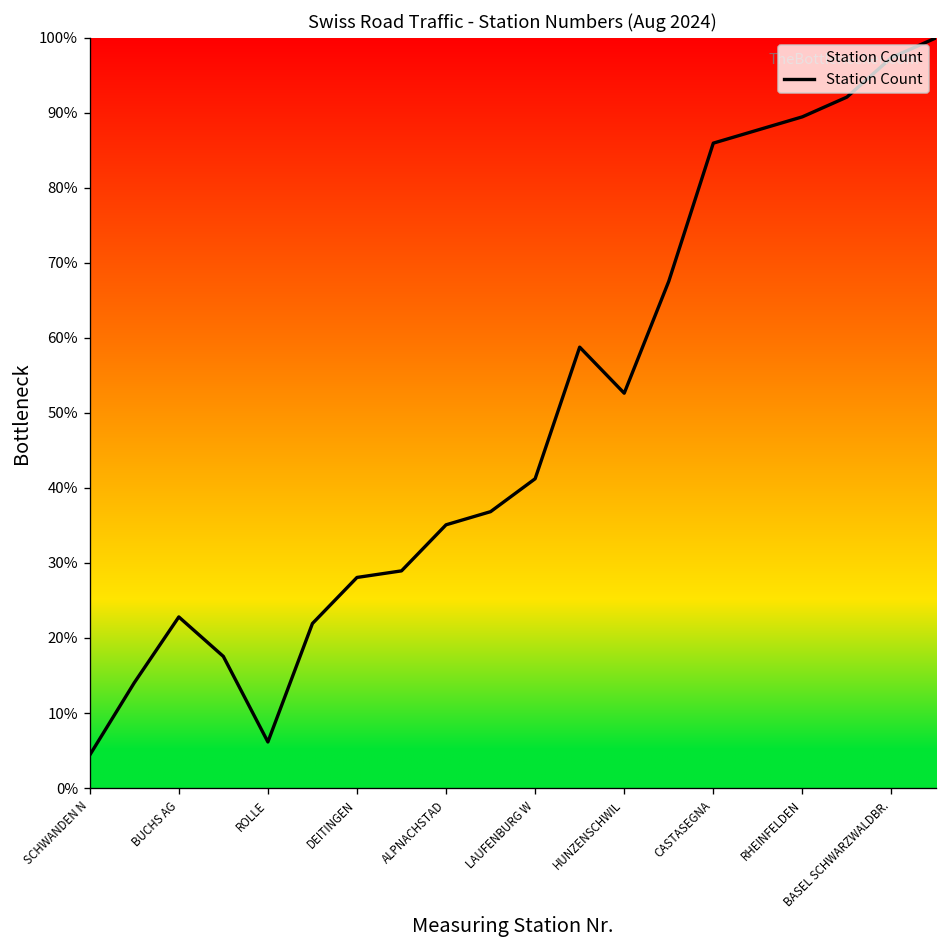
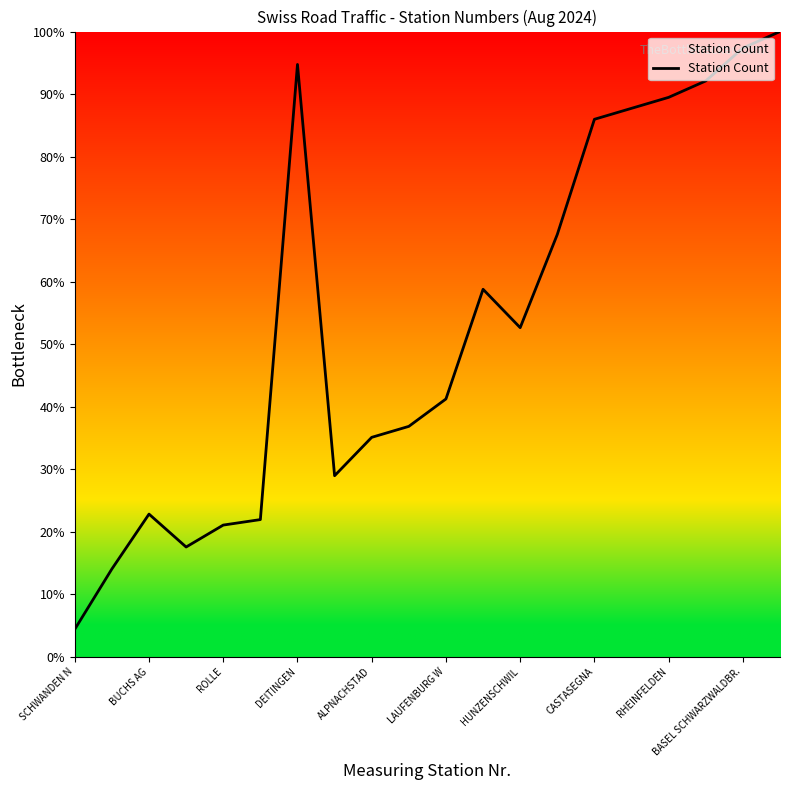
ROLLE: 6% -> 21%
DEITINGEN: 28% -> 95%
